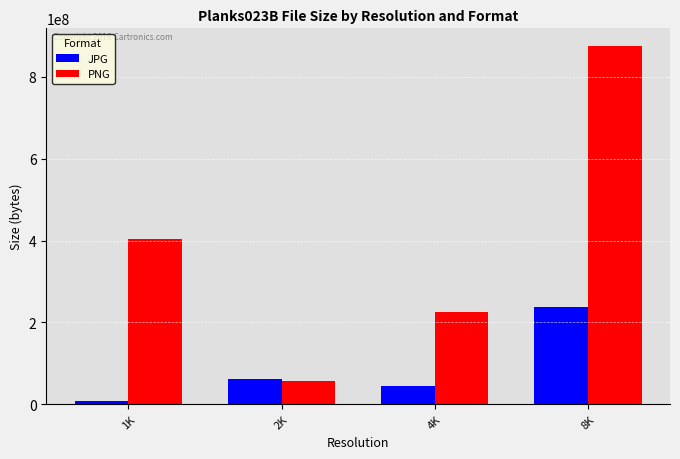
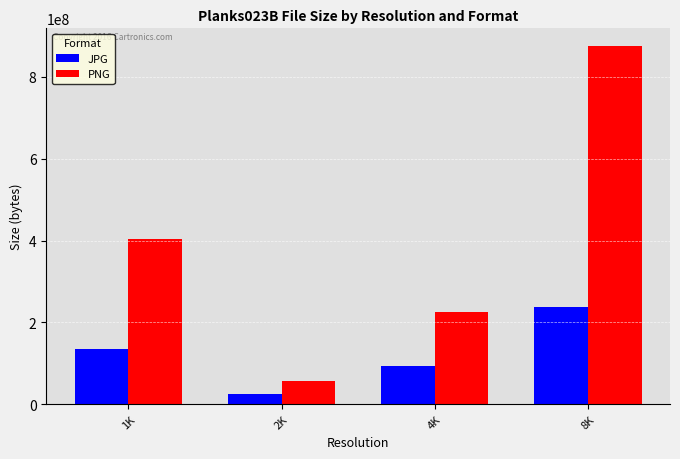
JPG, 1K: 10000000 -> 140000000
JPG, 2K: 60000000 -> 20000000
JPG, 4K: 40000000 -> 90000000
